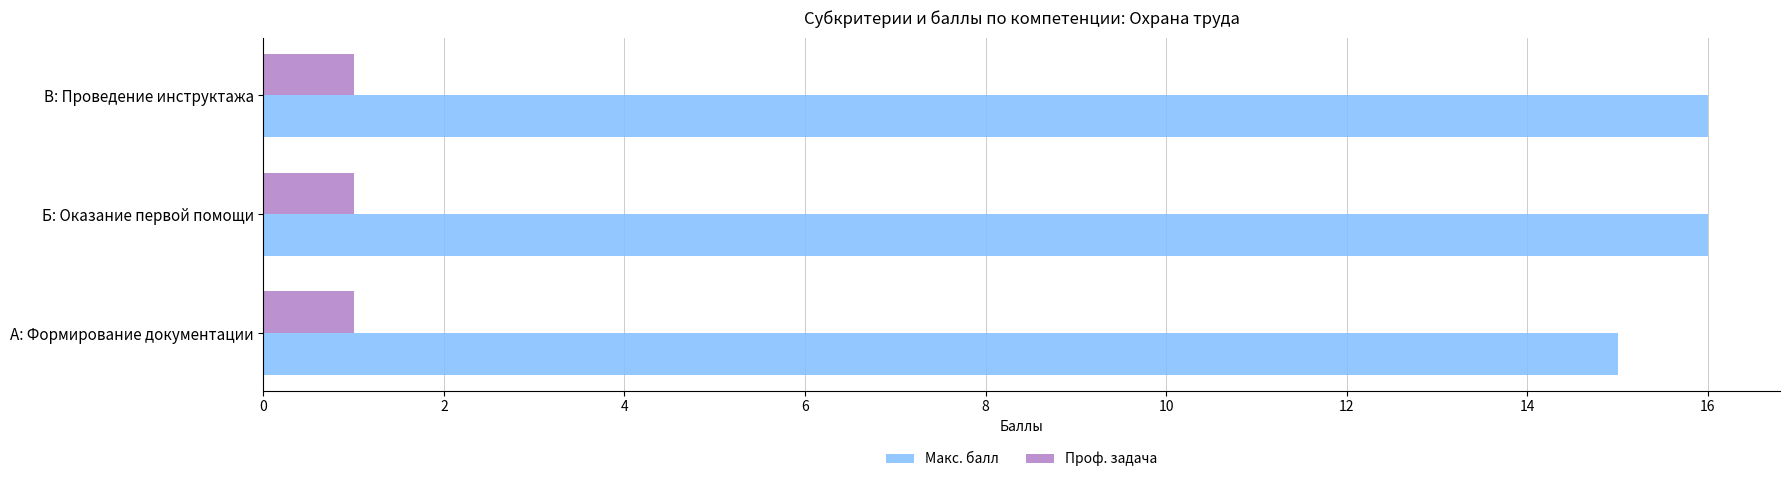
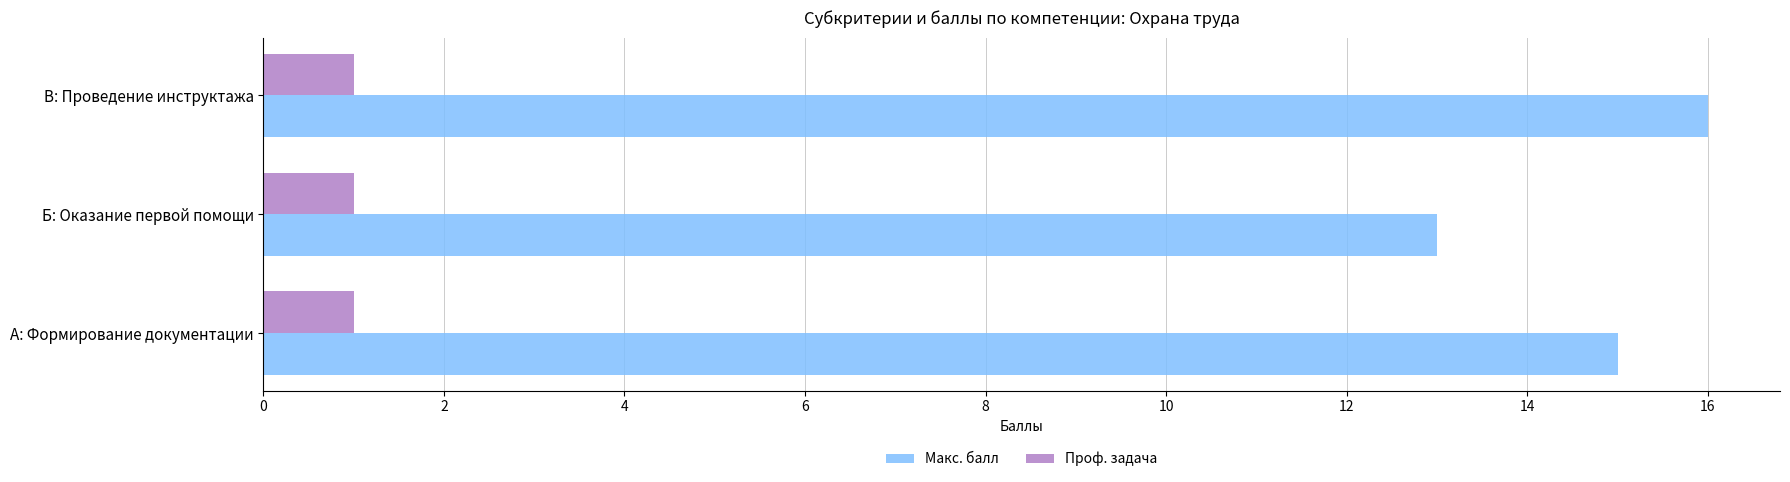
Макс. балл, Б: Оказание первой помощи: 16 -> 13
